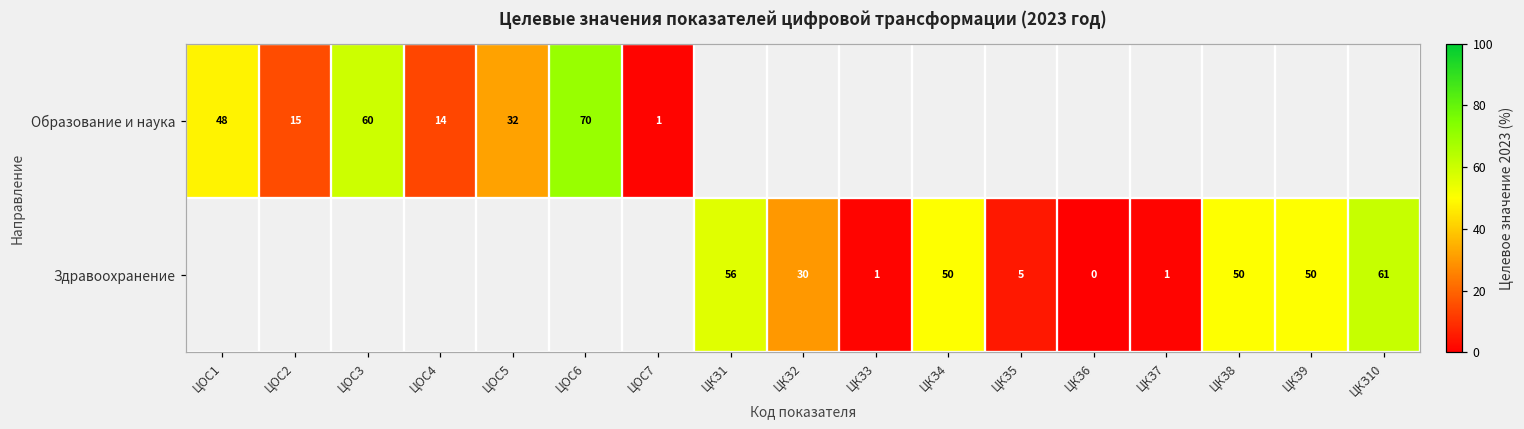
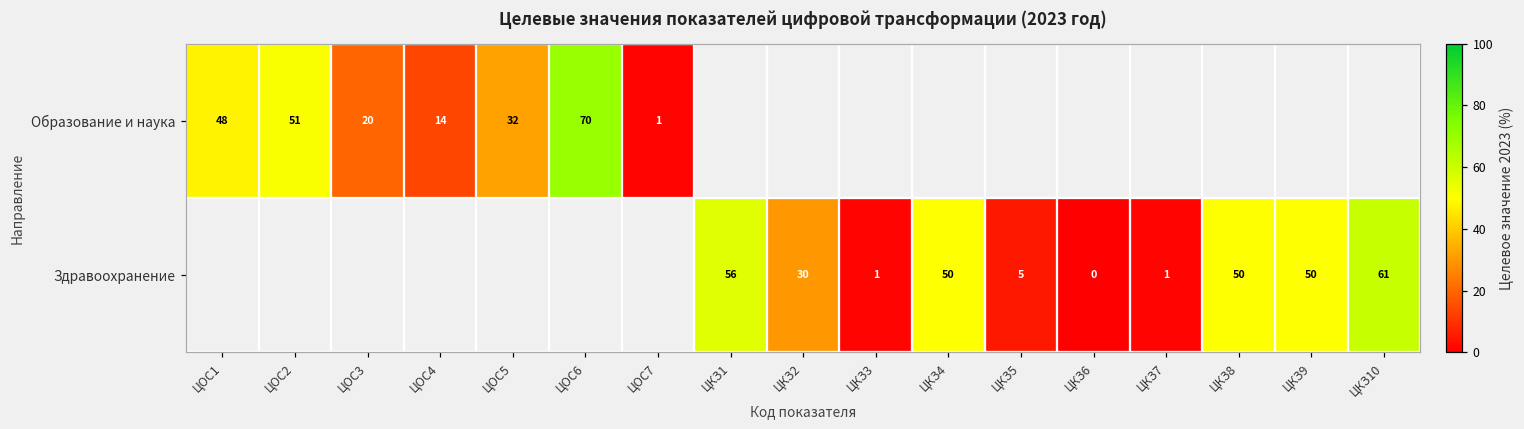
Образование и наука, ЦОС2: 15 -> 51
Образование и наука, ЦОС3: 60 -> 20
